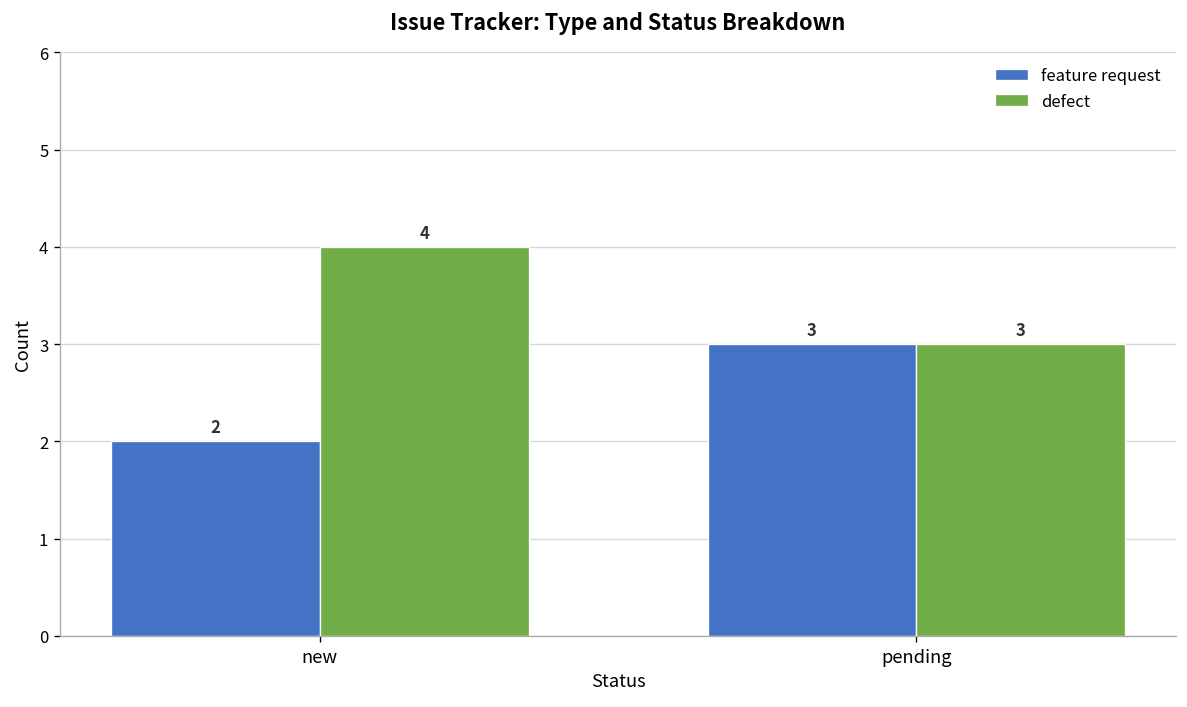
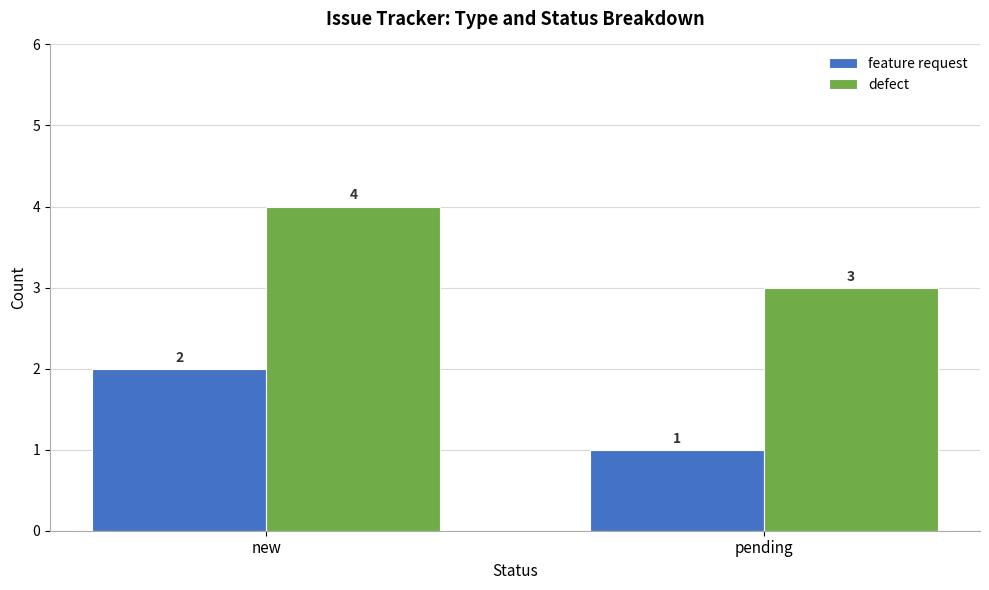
feature request, pending: 3 -> 1
